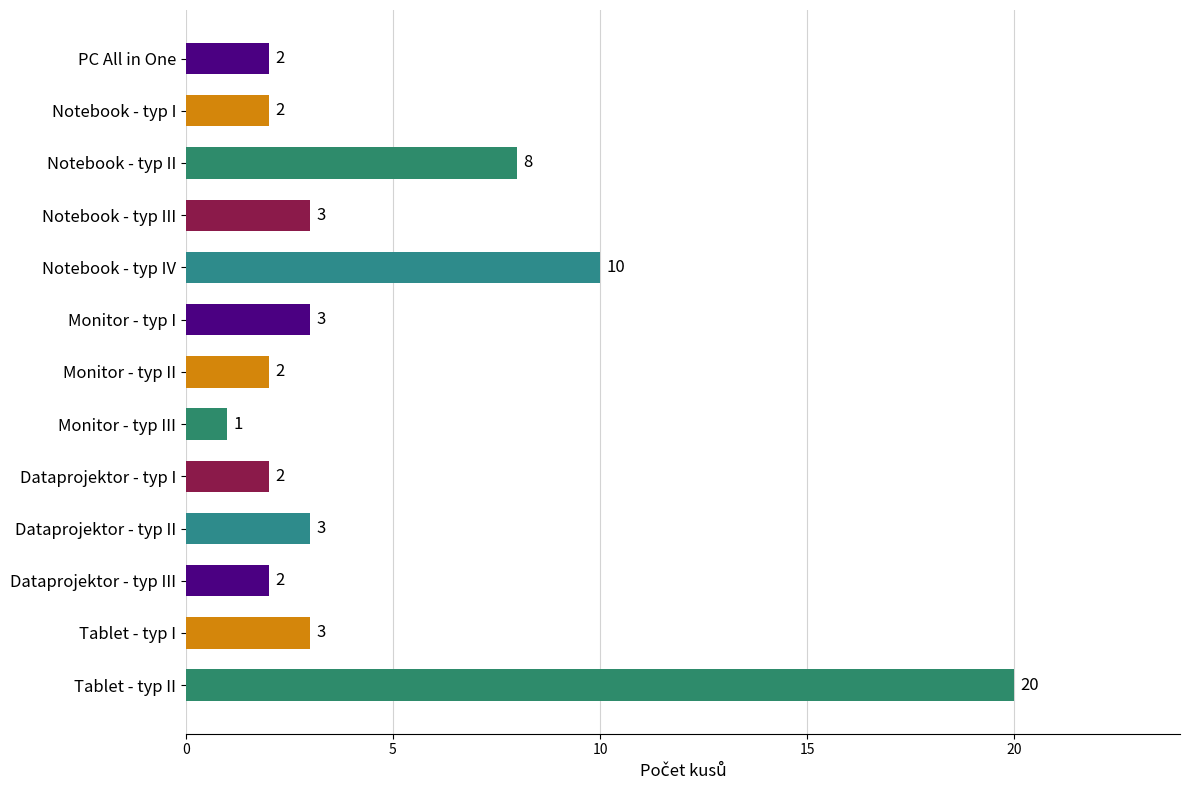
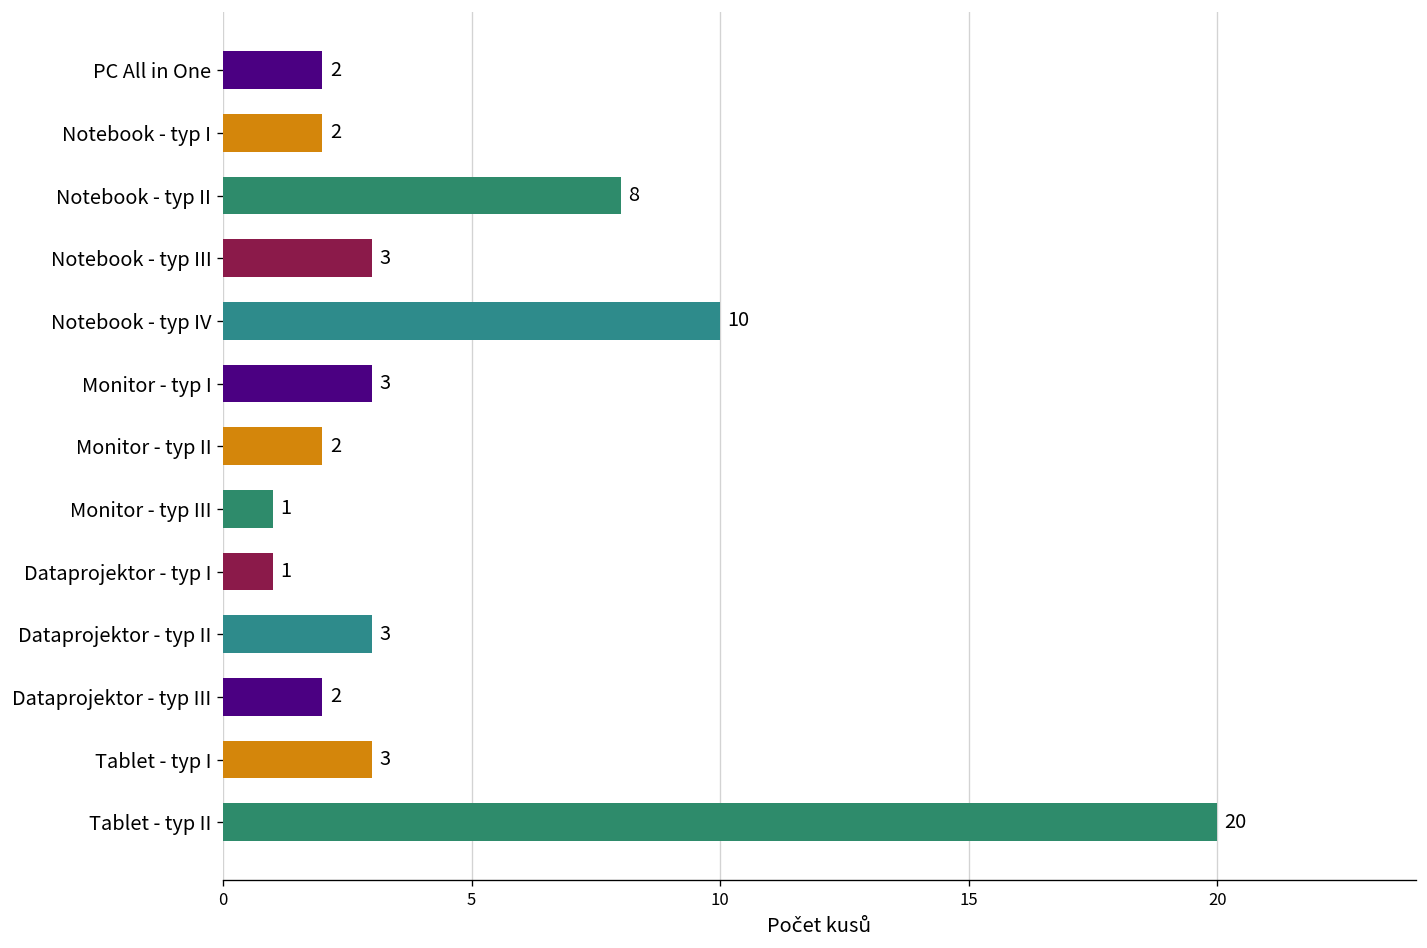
Dataprojektor - typ I: 2 -> 1
